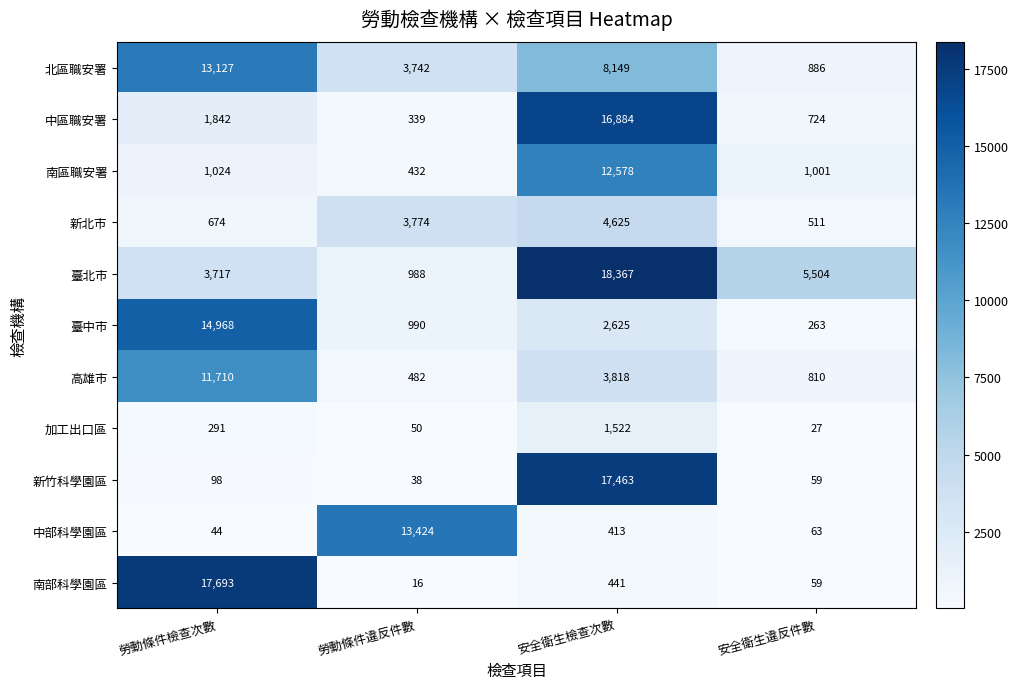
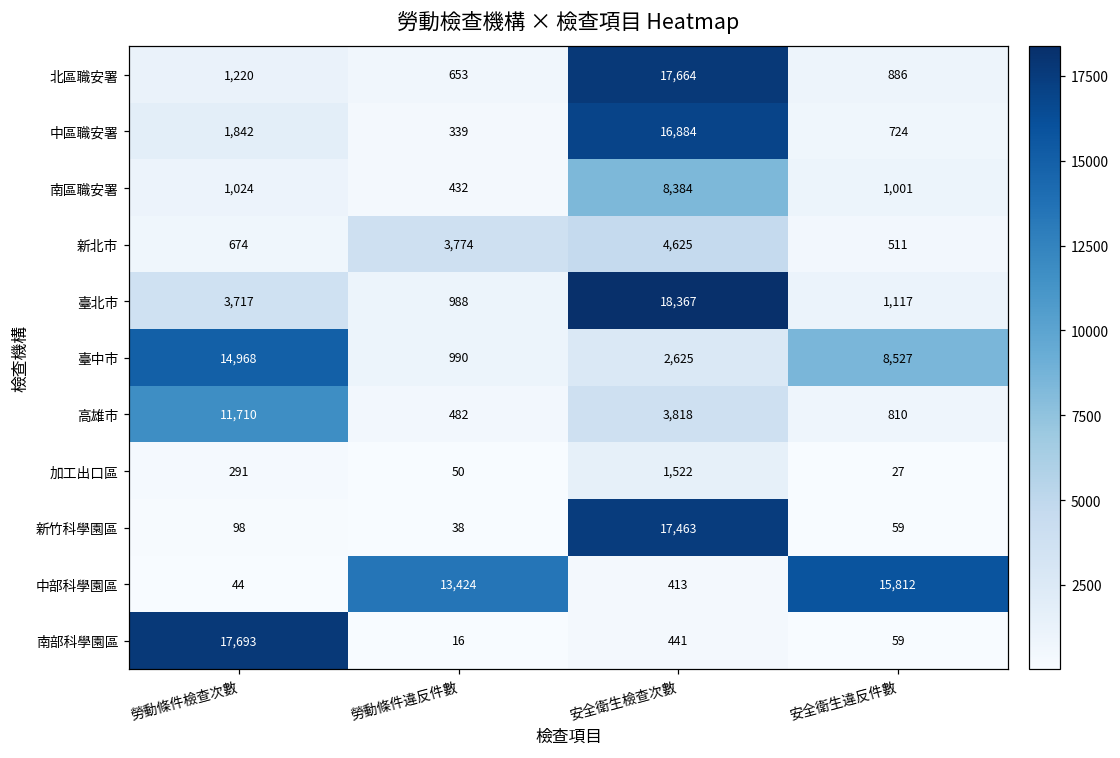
北區職安署, 勞動條件檢查次數: 13,127 -> 1,220
北區職安署, 勞動條件違反件數: 3,742 -> 653
北區職安署, 安全衛生檢查次數: 8,149 -> 17,664
南區職安署, 安全衛生檢查次數: 12,578 -> 8,384
臺北市, 安全衛生違反件數: 5,504 -> 1,117
臺中市, 安全衛生違反件數: 263 -> 8,527
中部科學園區, 安全衛生違反件數: 63 -> 15,812
